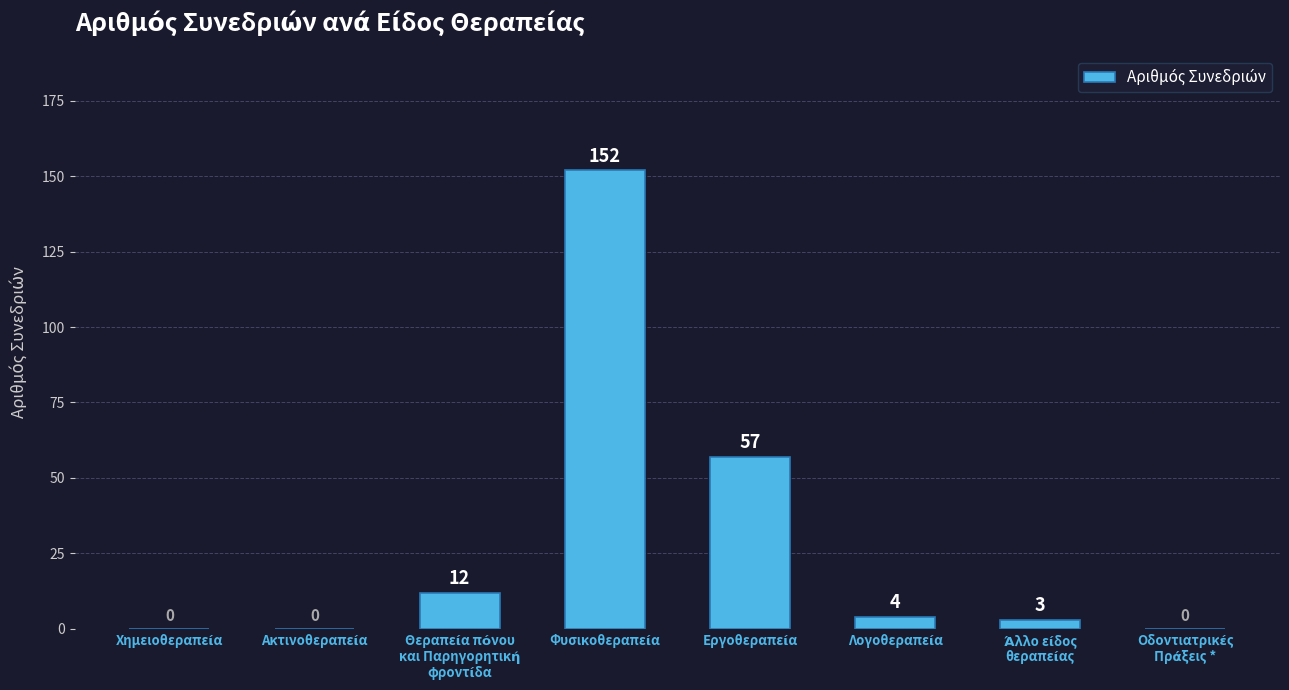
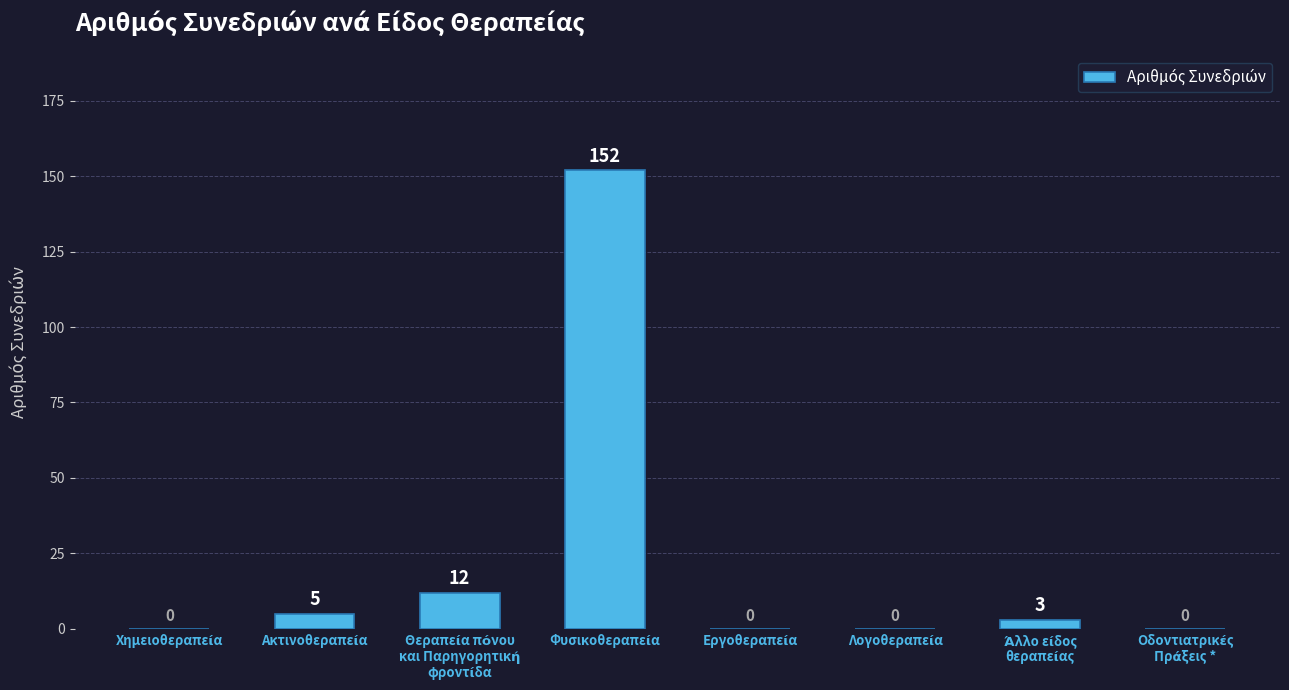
Ακτινοθεραπεία: 0 -> 5
Εργοθεραπεία: 57 -> 0
Λογοθεραπεία: 4 -> 0
